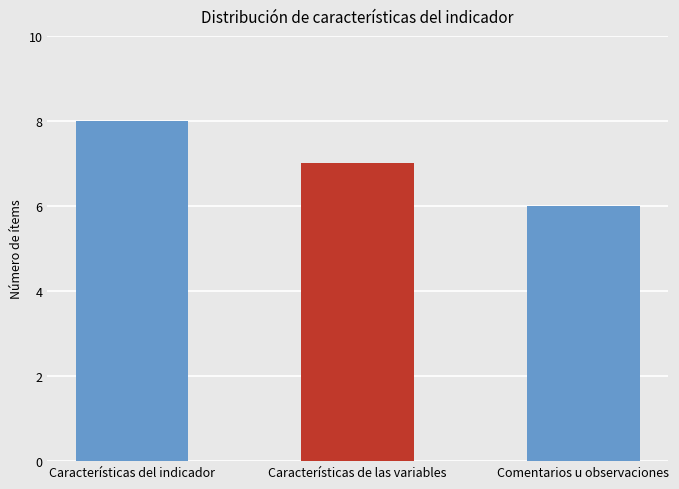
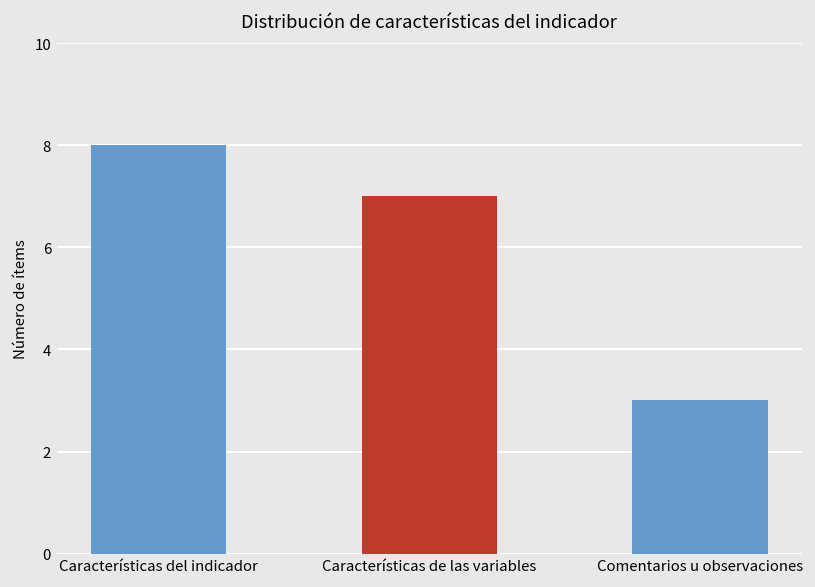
Comentarios u observaciones: 6 -> 3
